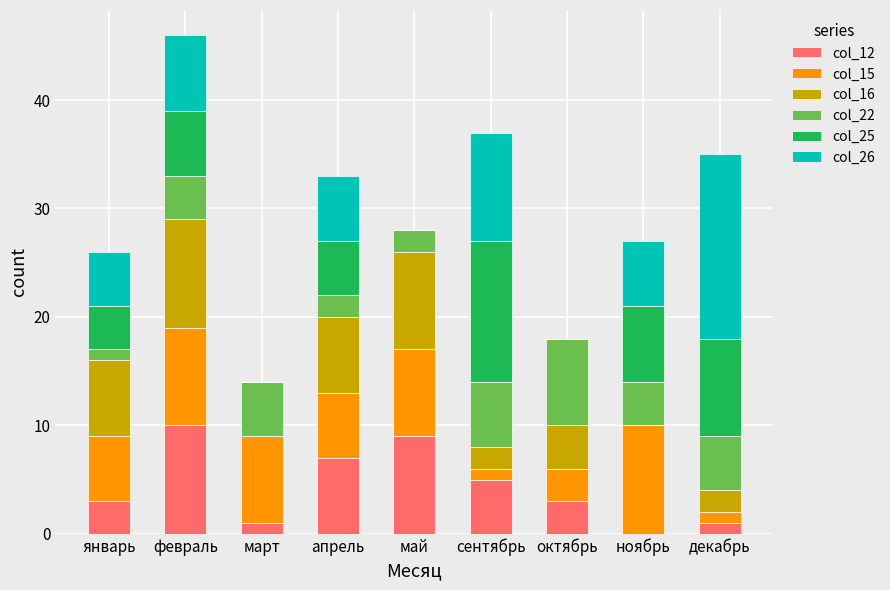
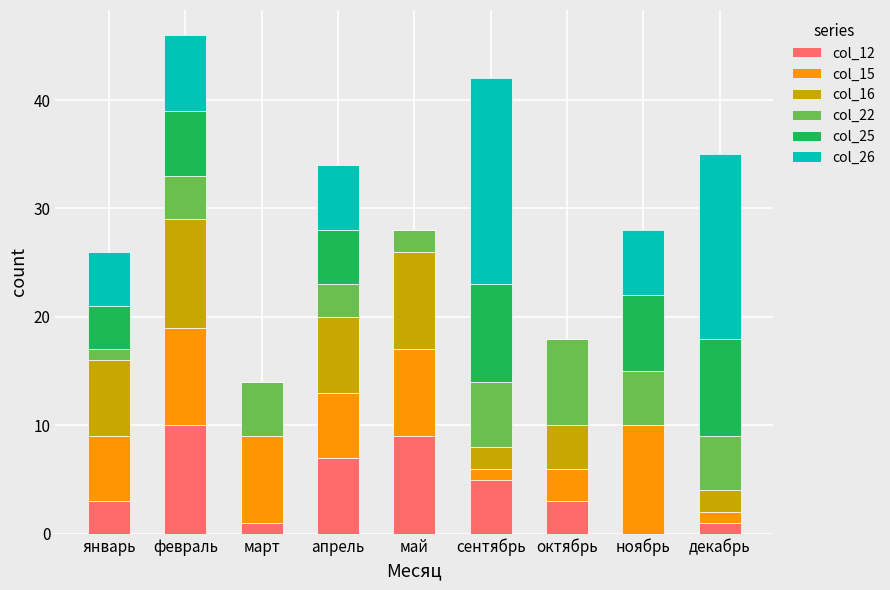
col_22, апрель: 2 -> 3
col_25, сентябрь: 13 -> 9
col_26, сентябрь: 10 -> 19
col_22, ноябрь: 4 -> 5
